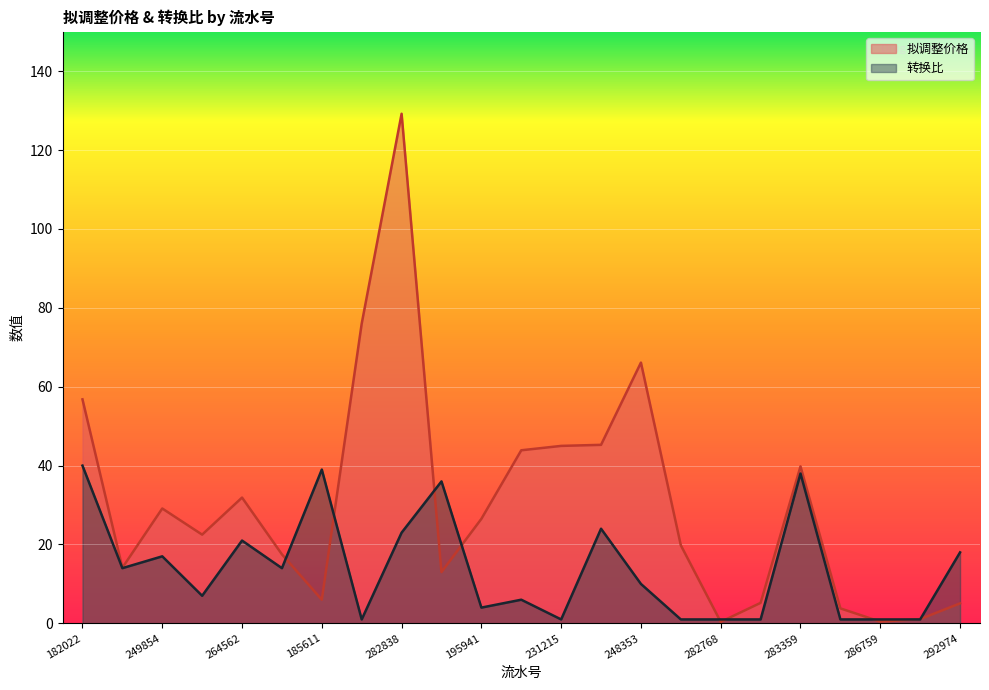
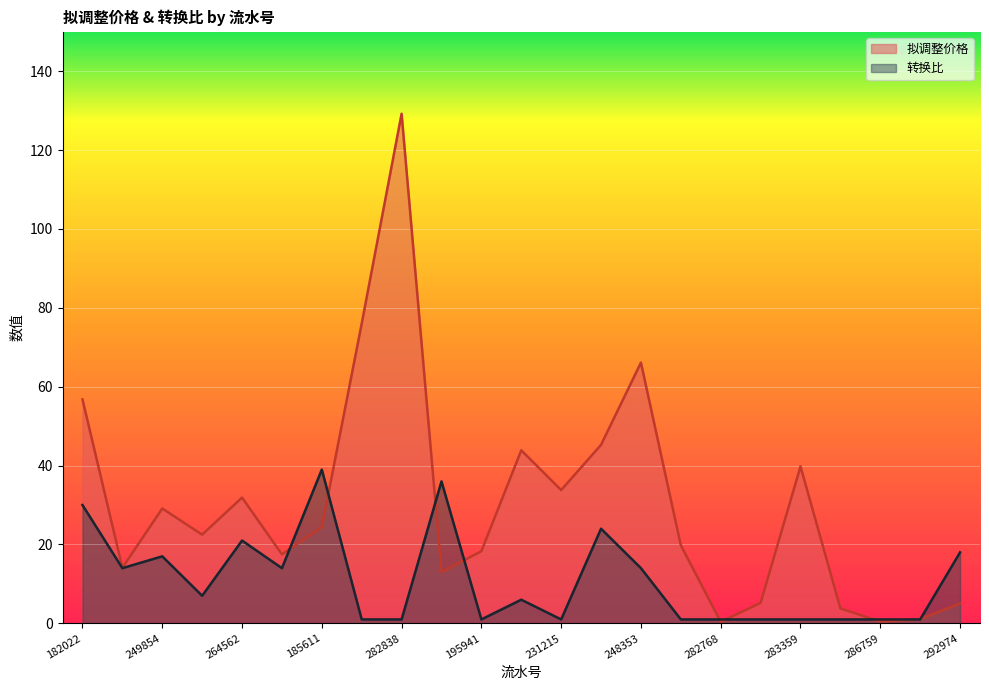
转换比, 182022: 40 -> 30
拟调整价格, 185611: 6 -> 24
转换比, 282838: 23 -> 1
拟调整价格, 195941: 27 -> 18
转换比, 195941: 4 -> 1
拟调整价格, 231215: 45 -> 34
转换比, 248353: 10 -> 14
转换比, 283359: 38 -> 1
